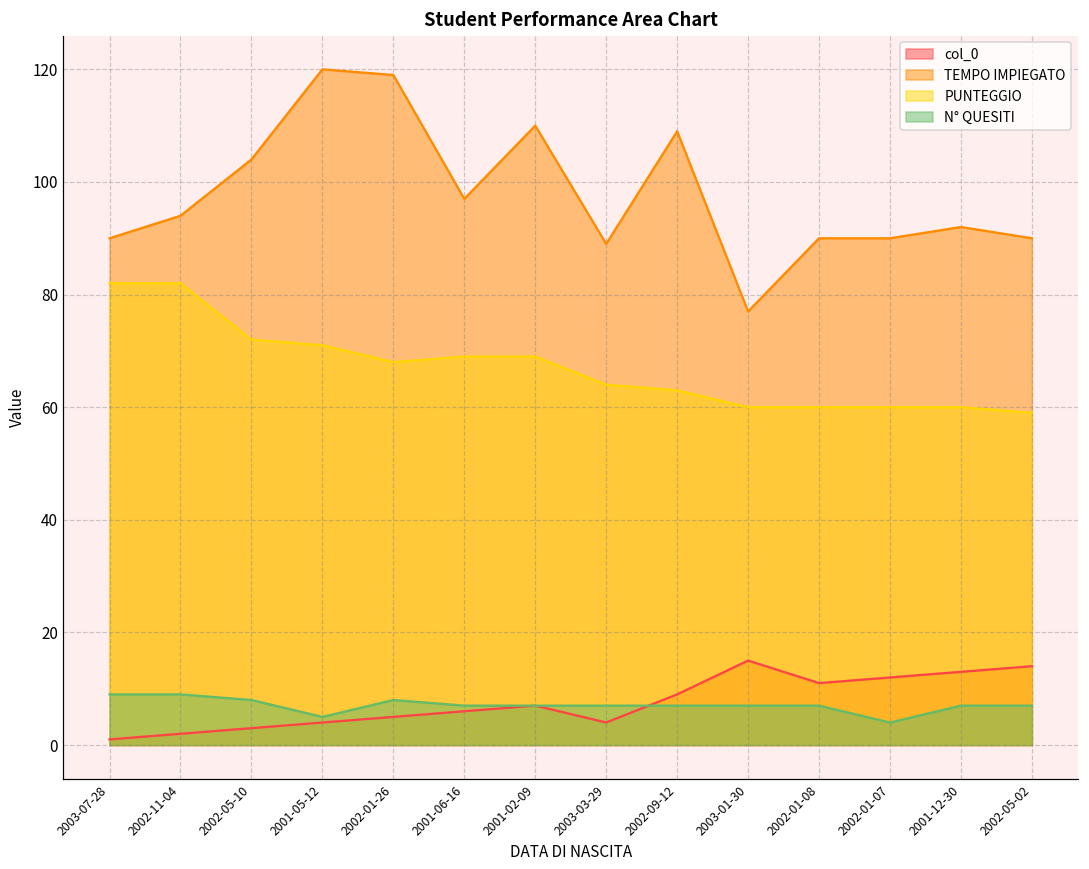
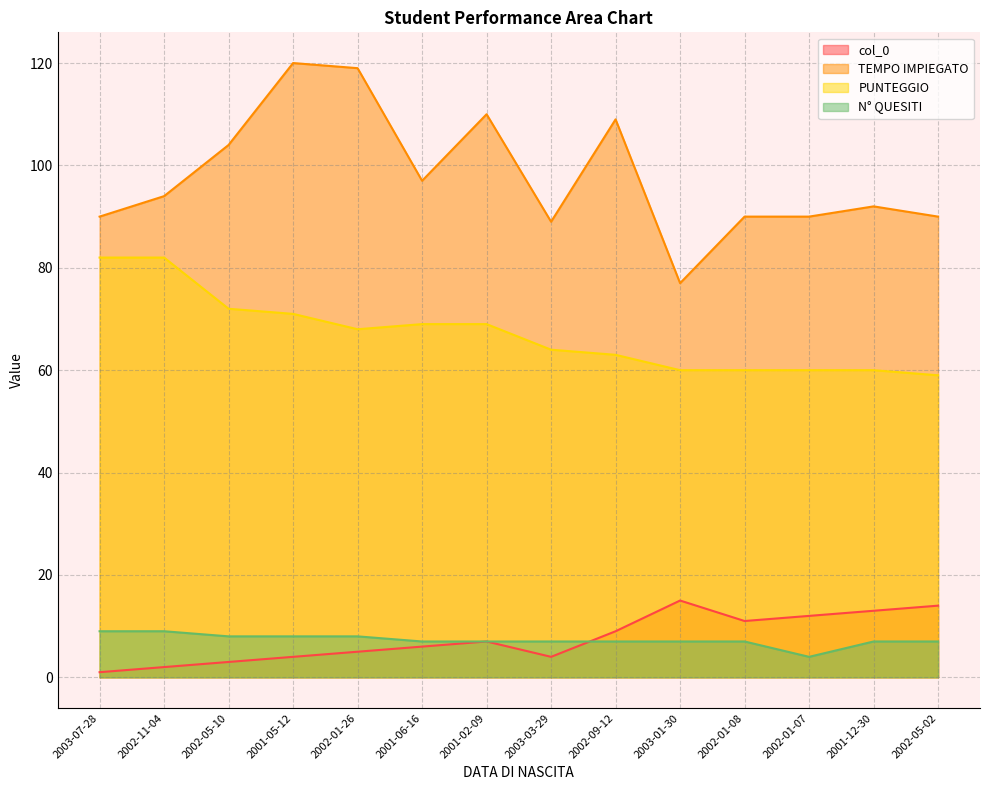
N° QUESITI, 2001-05-12: 5 -> 8
